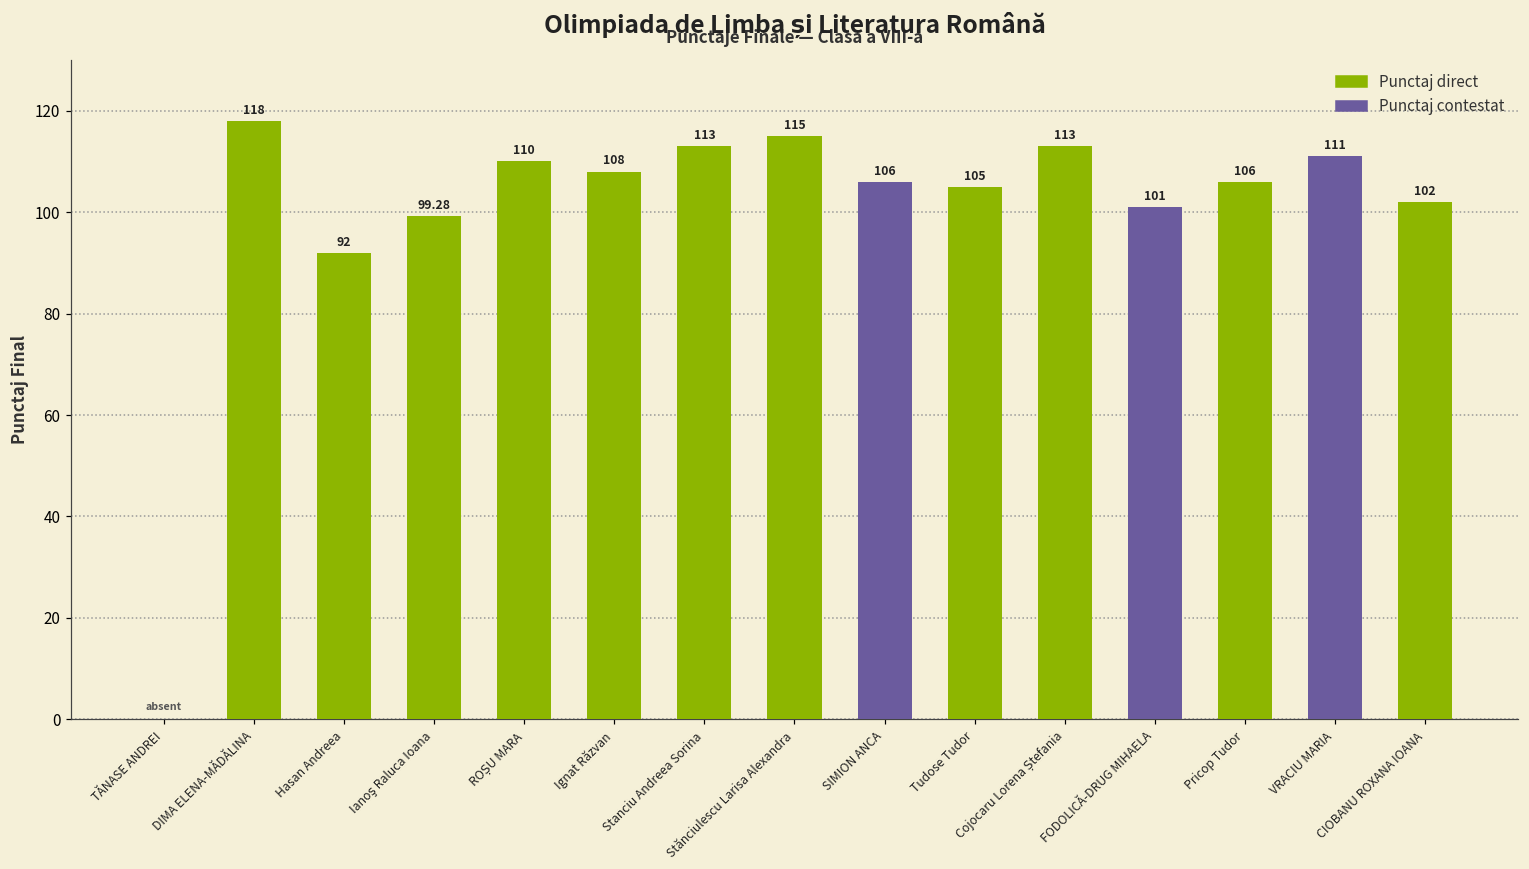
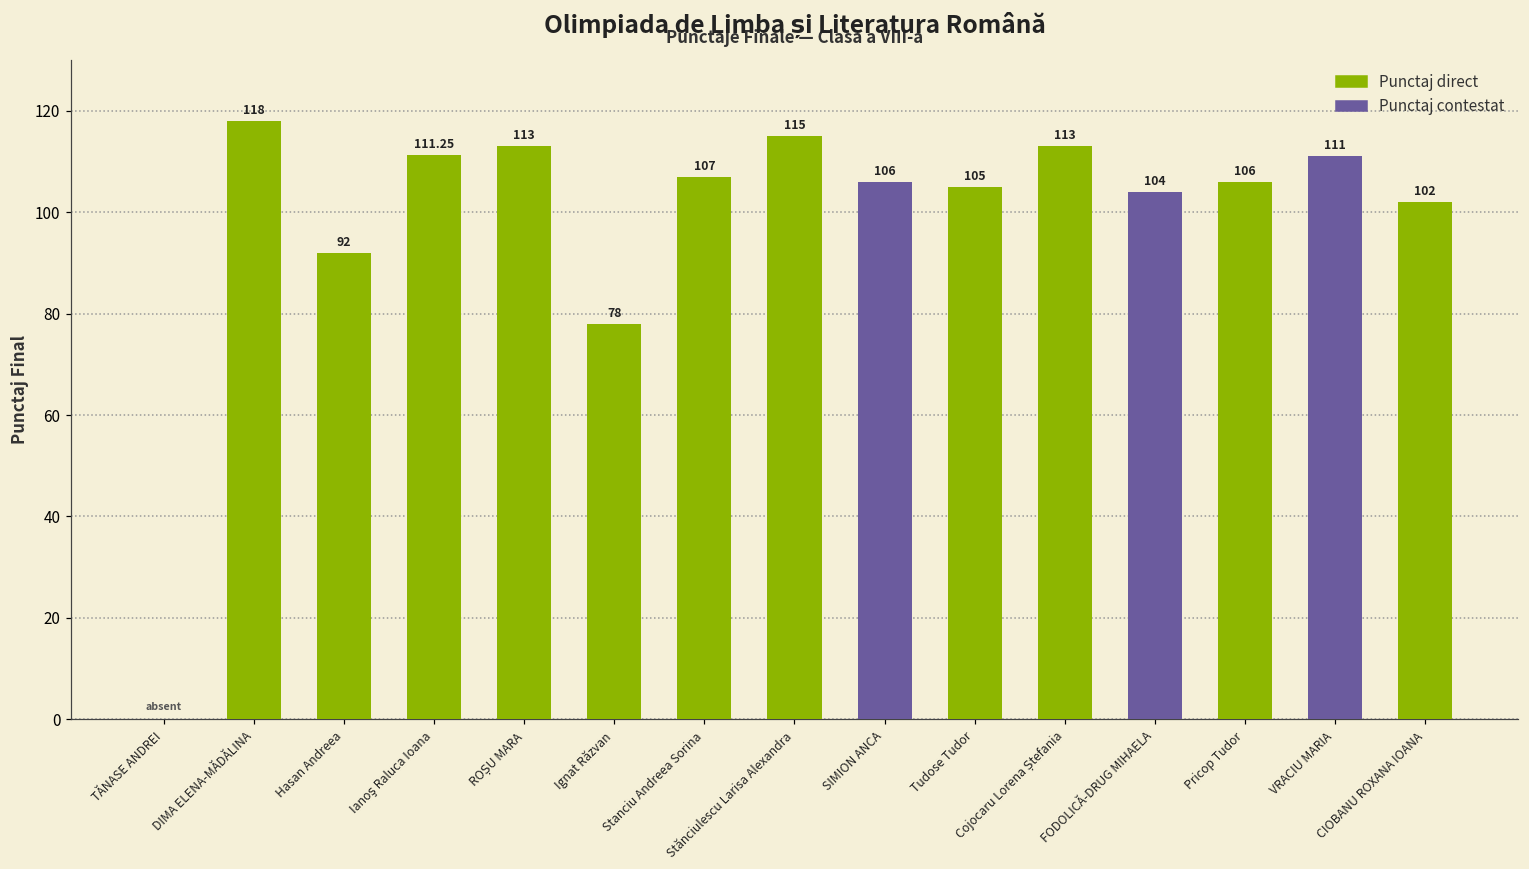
Ianoş Raluca Ioana: 99.28 -> 111.25
ROȘU MARA: 110 -> 113
Ignat Răzvan: 108 -> 78
Stanciu Andreea Sorina: 113 -> 107
FODOLICĂ-DRUG MIHAELA: 101 -> 104
